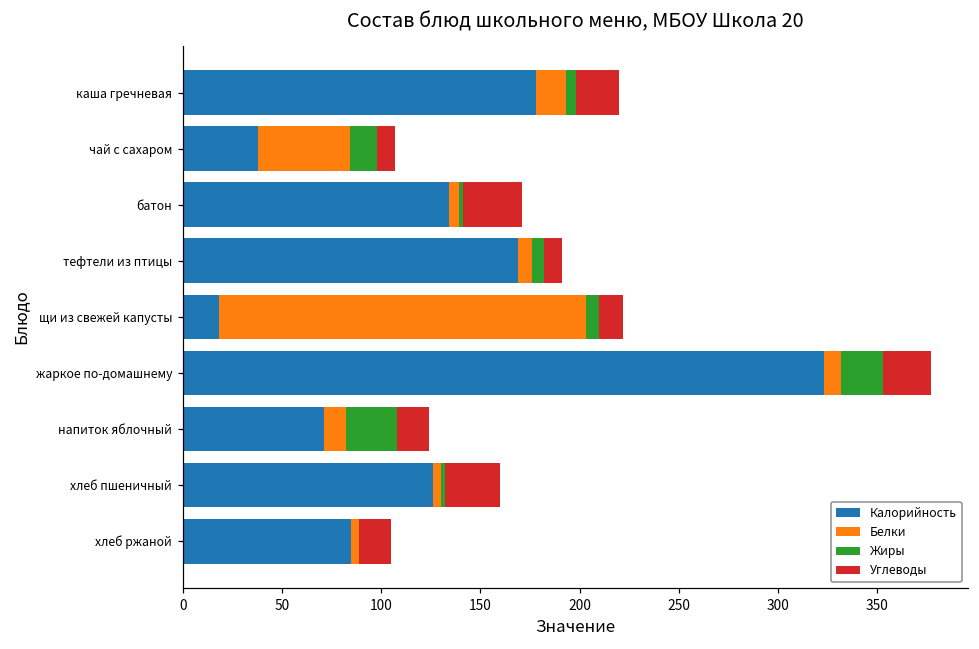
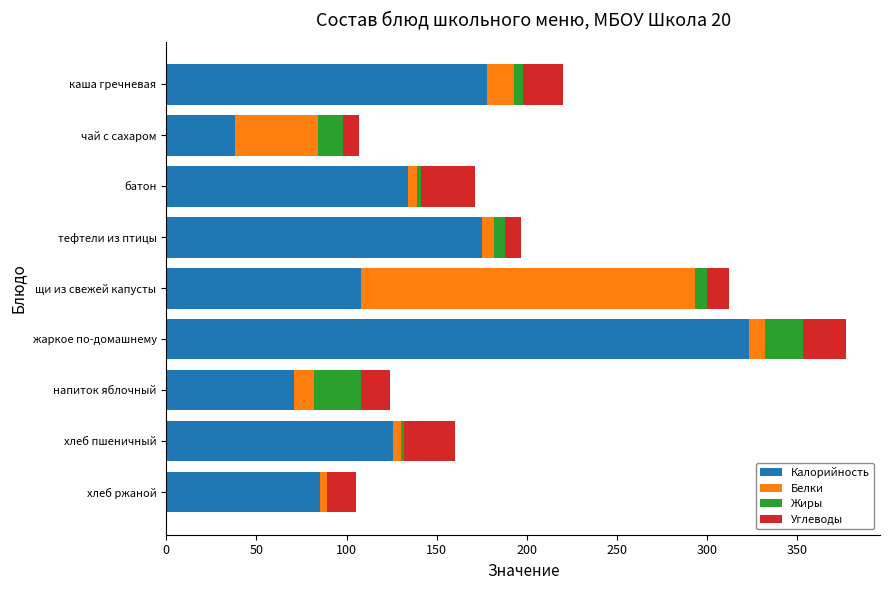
Калорийность, тефтели из птицы: 169 -> 175
Калорийность, щи из свежей капусты: 18 -> 108
